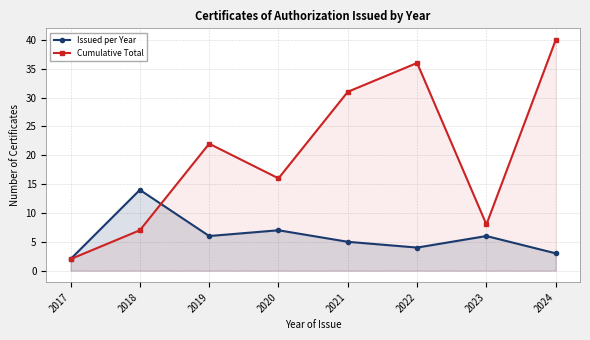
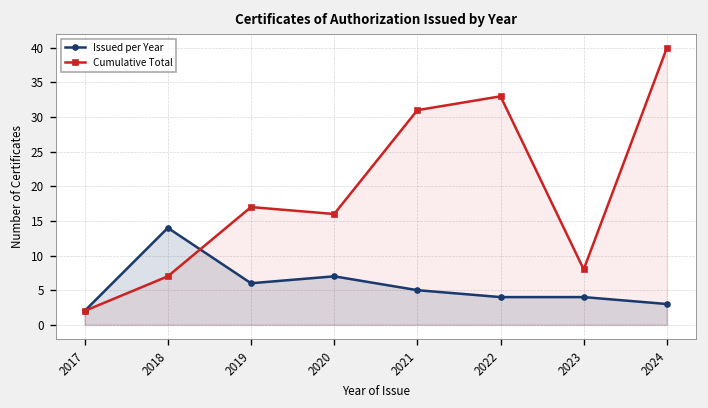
Cumulative Total, 2019: 22 -> 17
Cumulative Total, 2022: 36 -> 33
Issued per Year, 2023: 6 -> 4
